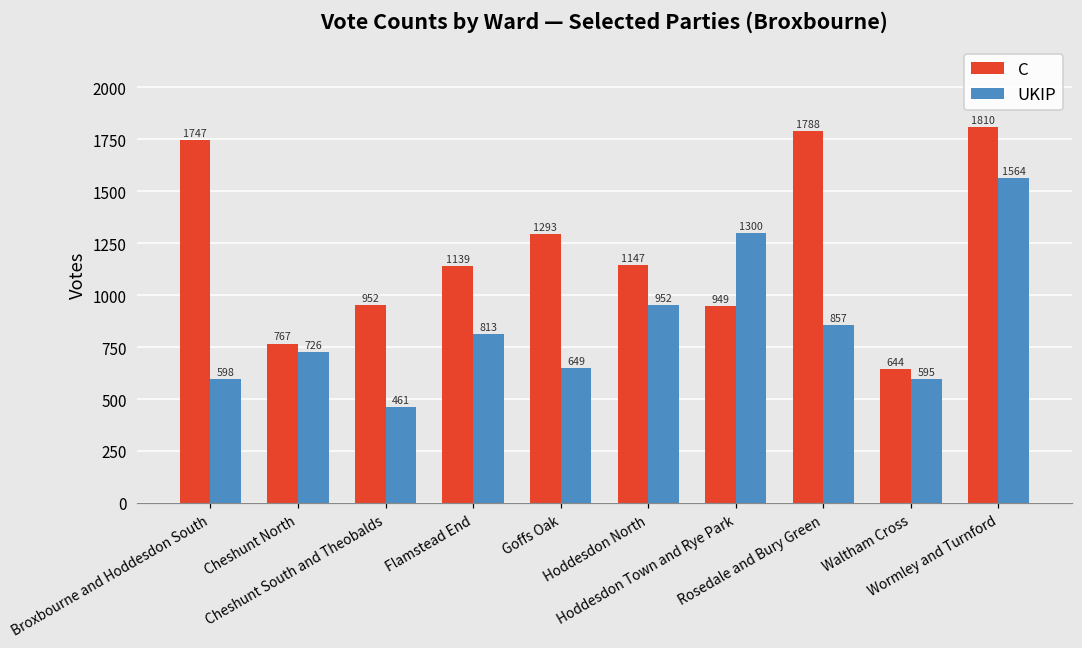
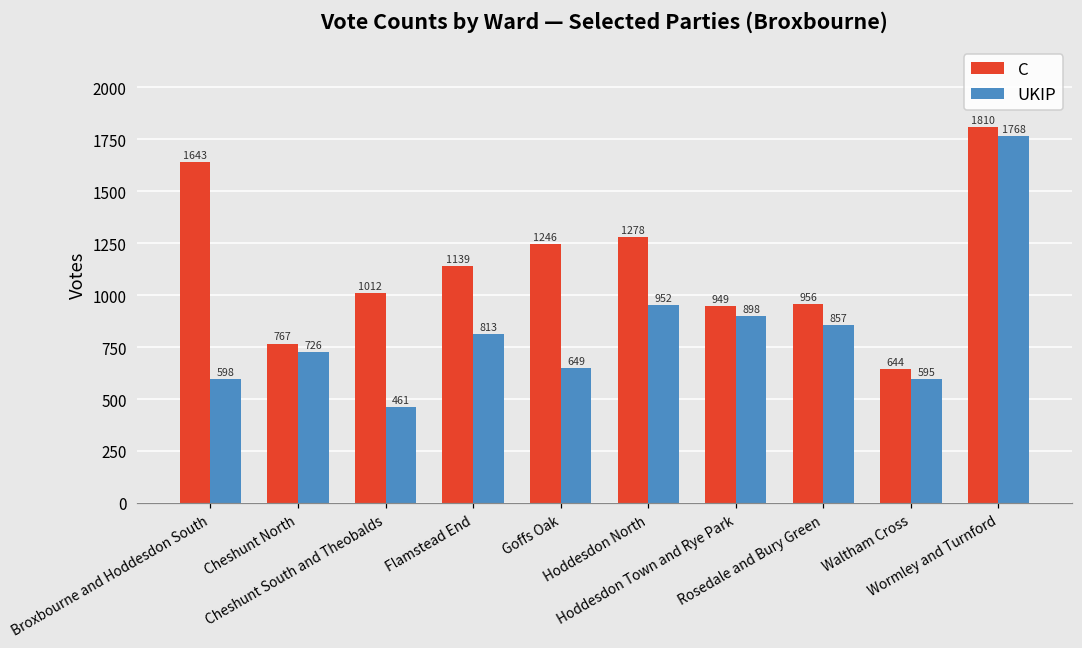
C, Broxbourne and Hoddesdon South: 1747 -> 1643
C, Cheshunt South and Theobalds: 952 -> 1012
C, Goffs Oak: 1293 -> 1246
C, Hoddesdon North: 1147 -> 1278
UKIP, Hoddesdon Town and Rye Park: 1300 -> 898
C, Rosedale and Bury Green: 1788 -> 956
UKIP, Wormley and Turnford: 1564 -> 1768
